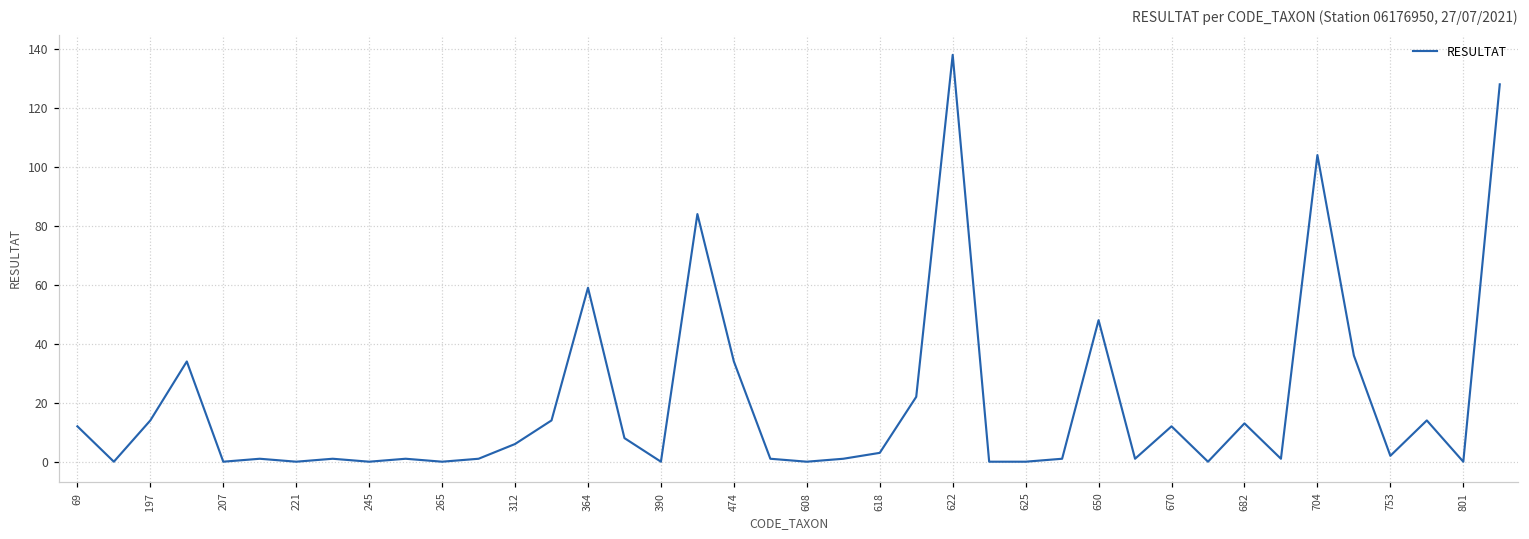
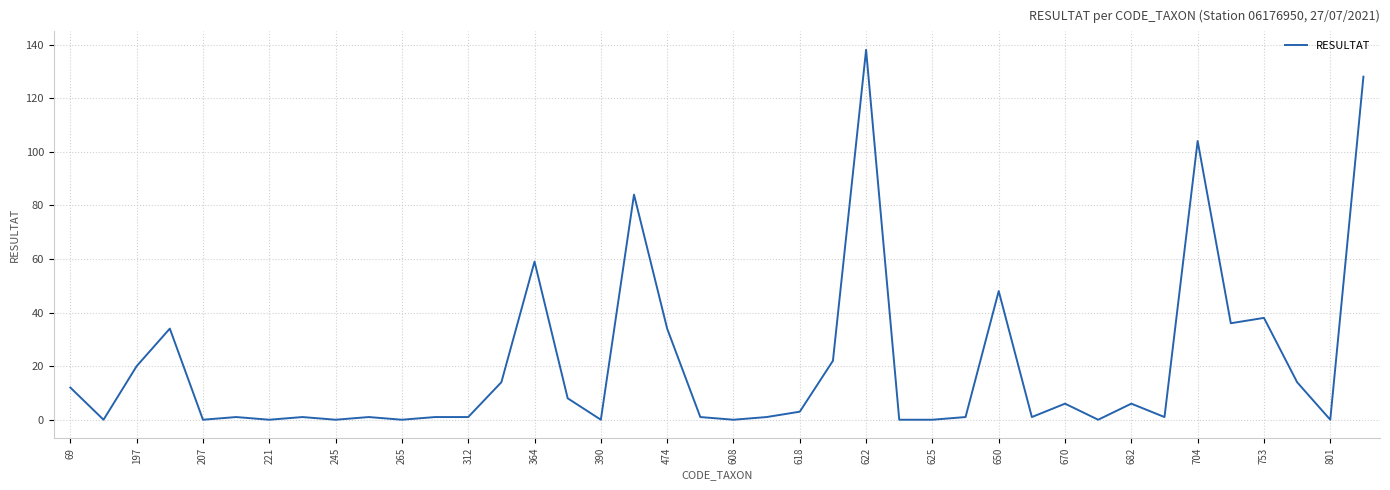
197: 14 -> 20
312: 6 -> 1
670: 12 -> 6
682: 13 -> 6
753: 2 -> 38
